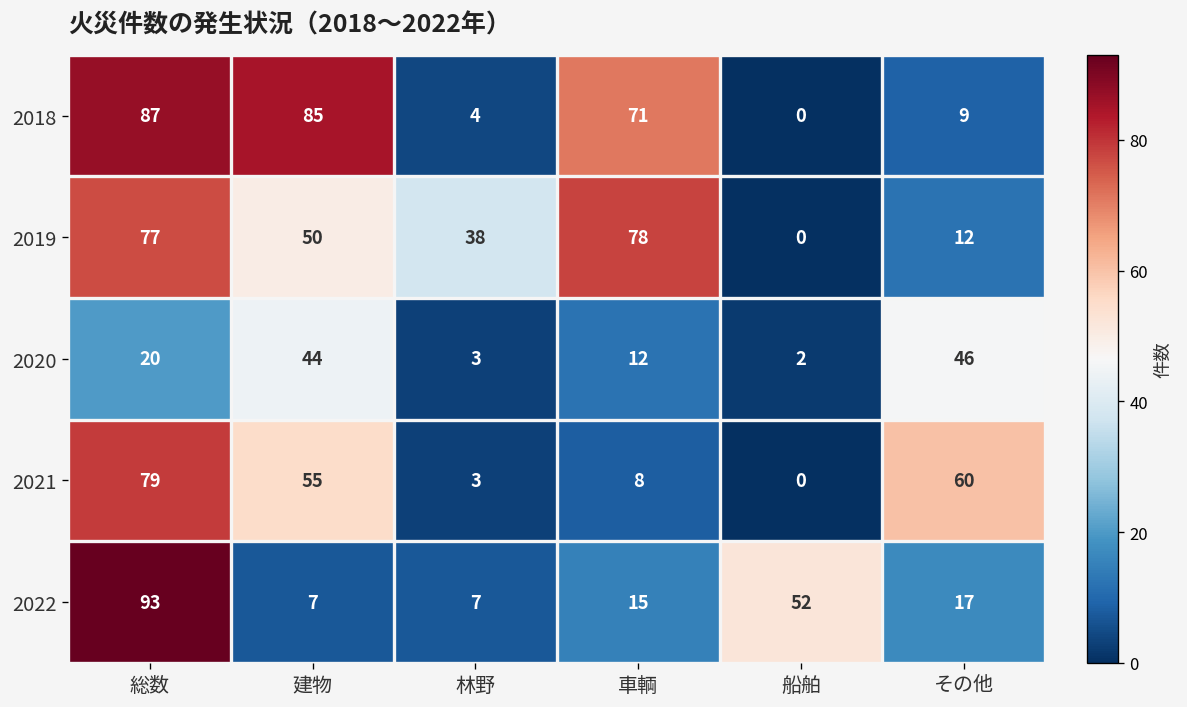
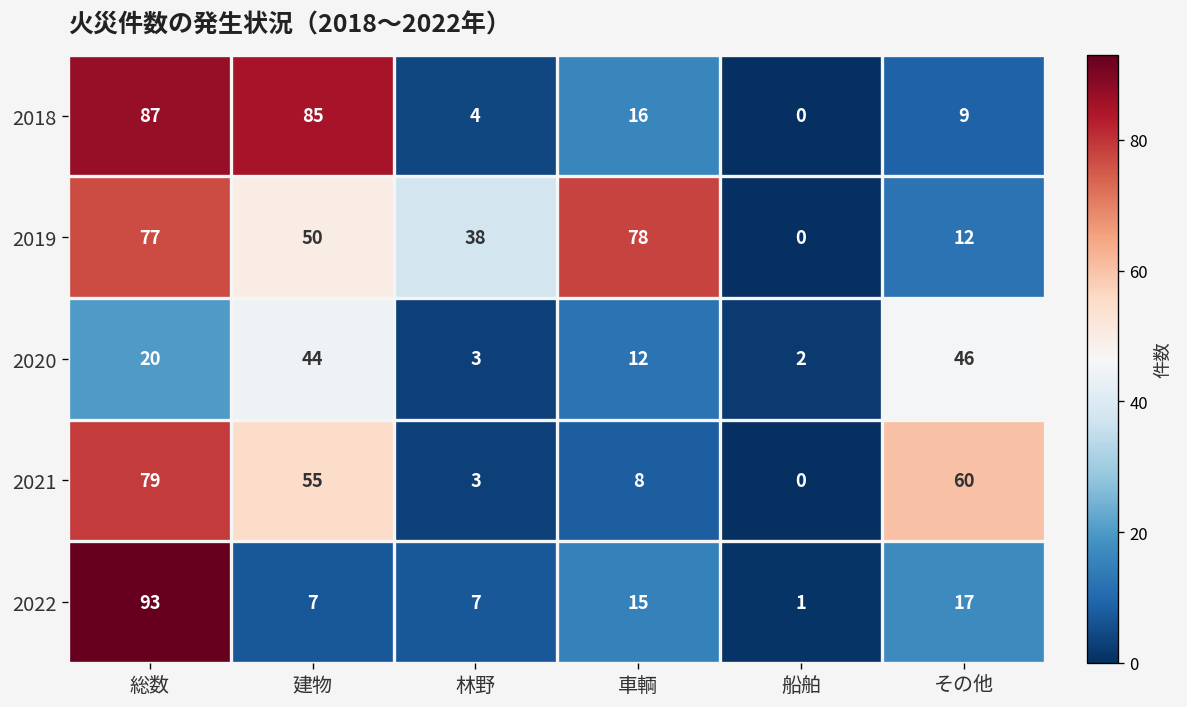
2018, 車輌: 71 -> 16
2022, 船舶: 52 -> 1
